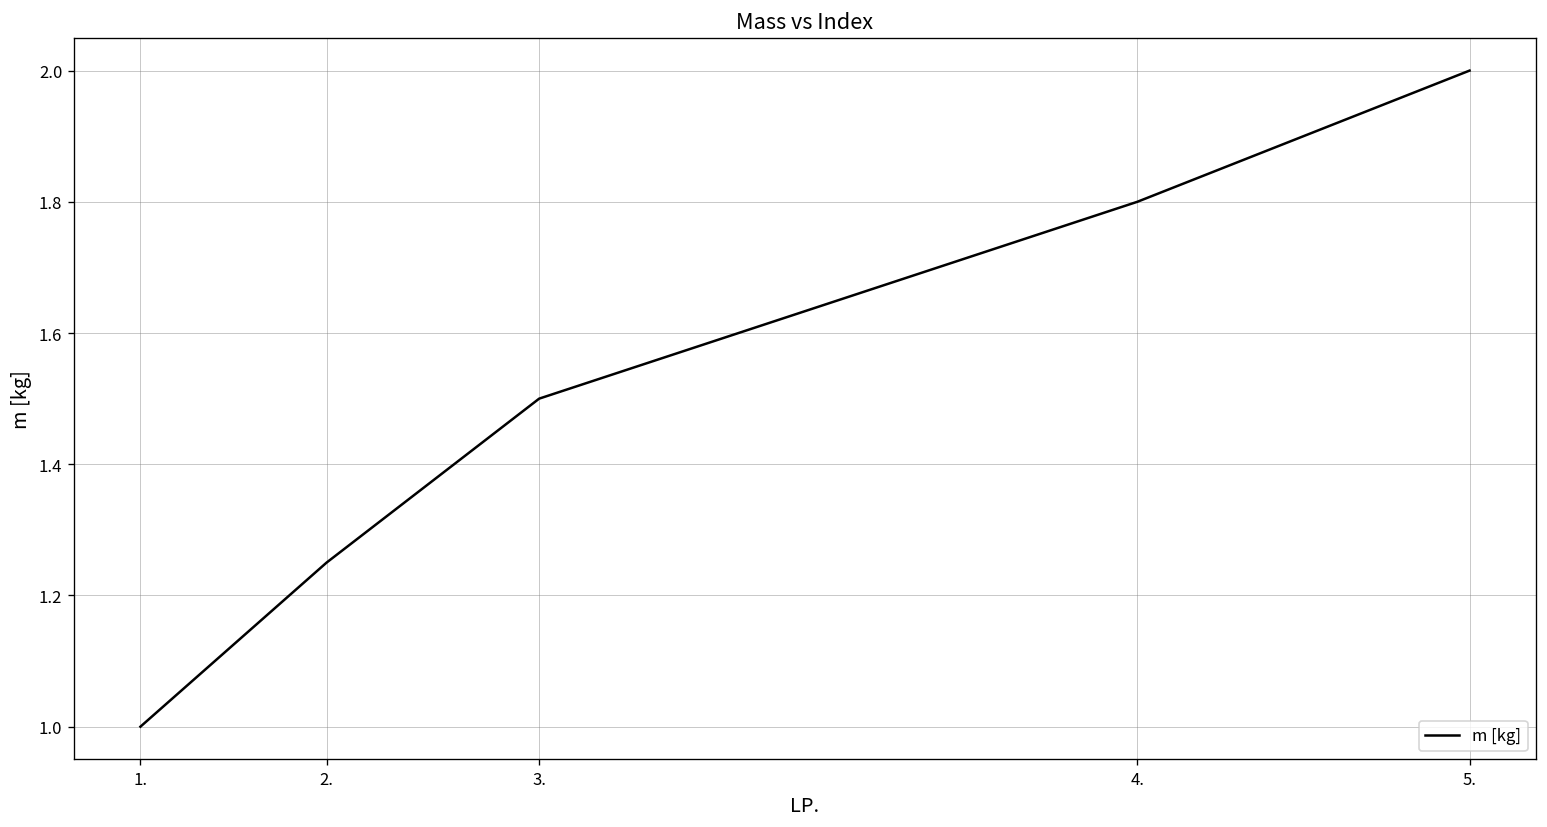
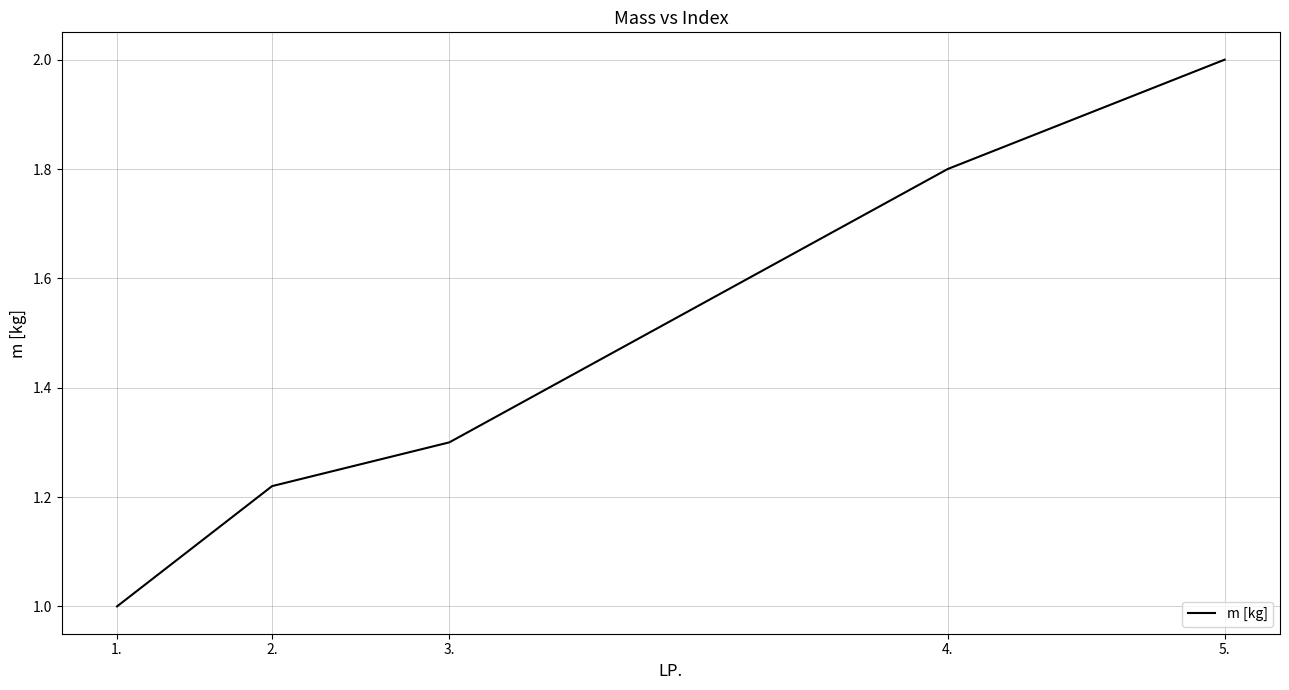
2.: 1.25 -> 1.22
3.: 1.5 -> 1.3
